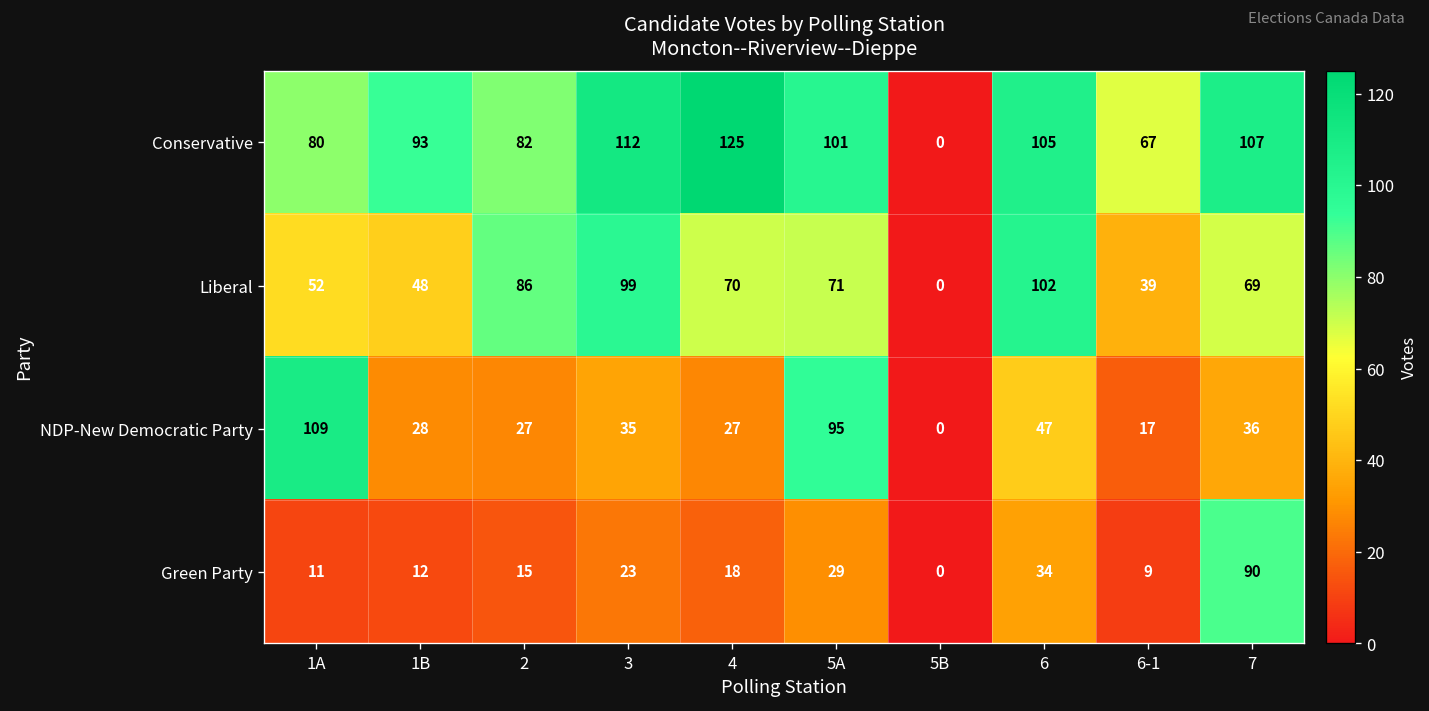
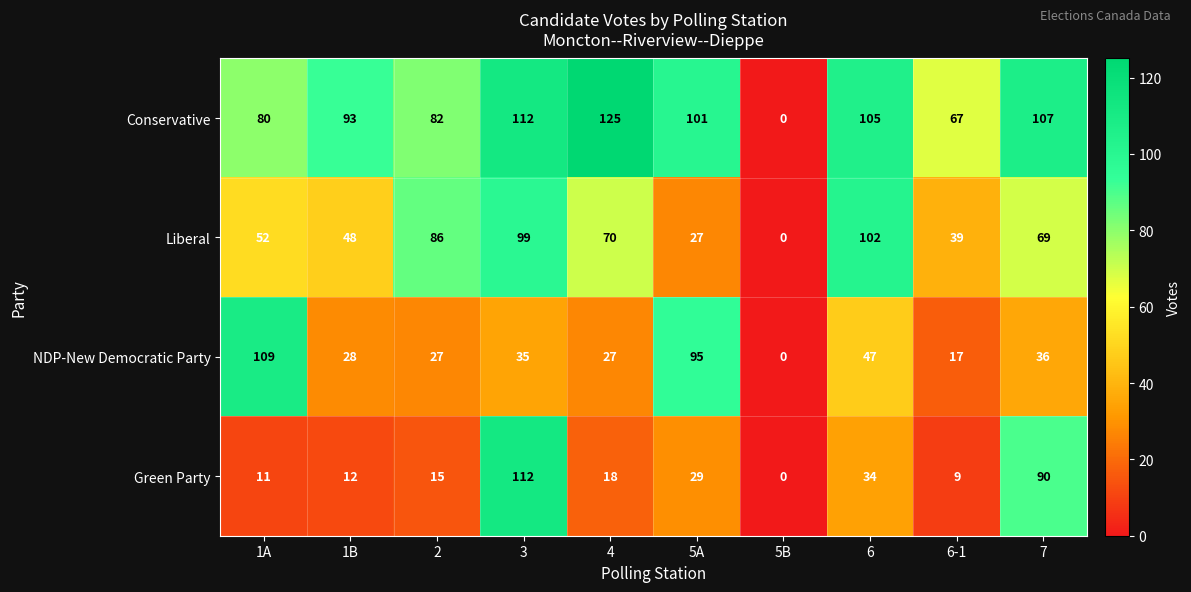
Liberal, 5A: 71 -> 27
Green Party, 3: 23 -> 112
